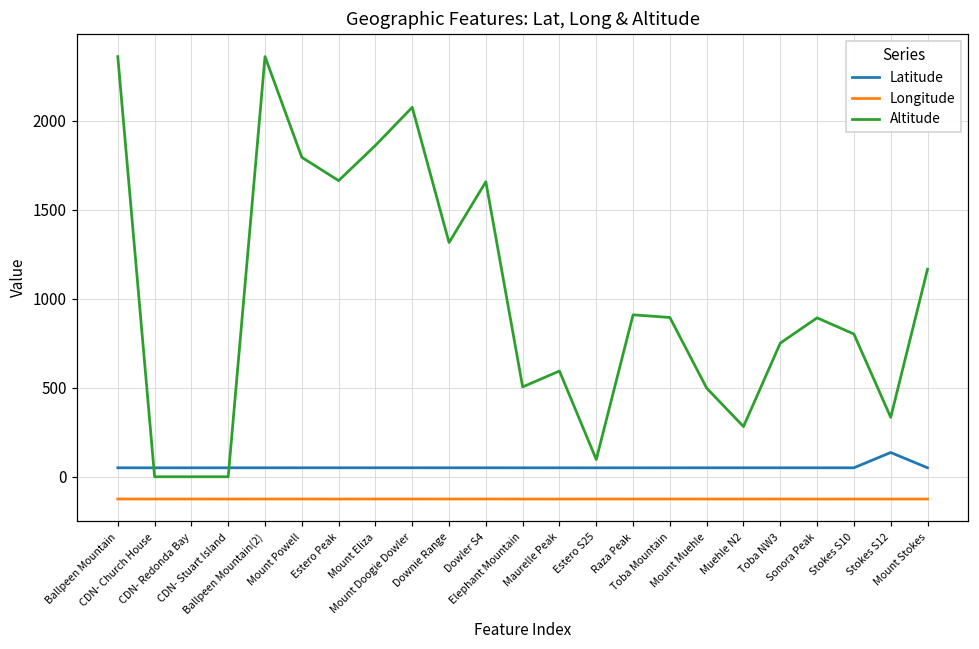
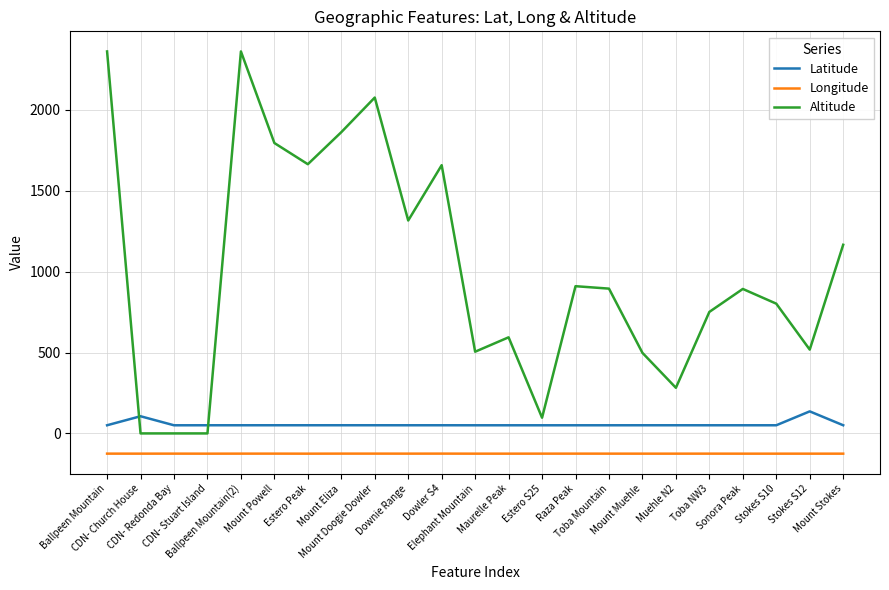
Latitude, CDN- Church House: 50 -> 110
Altitude, Stokes S12: 330 -> 520
